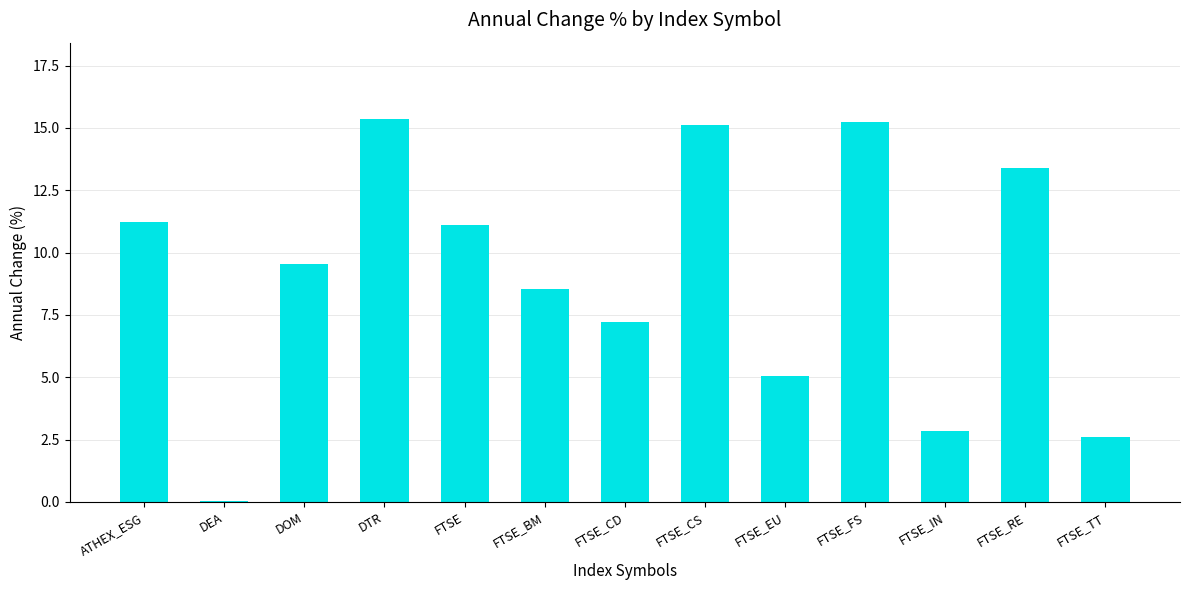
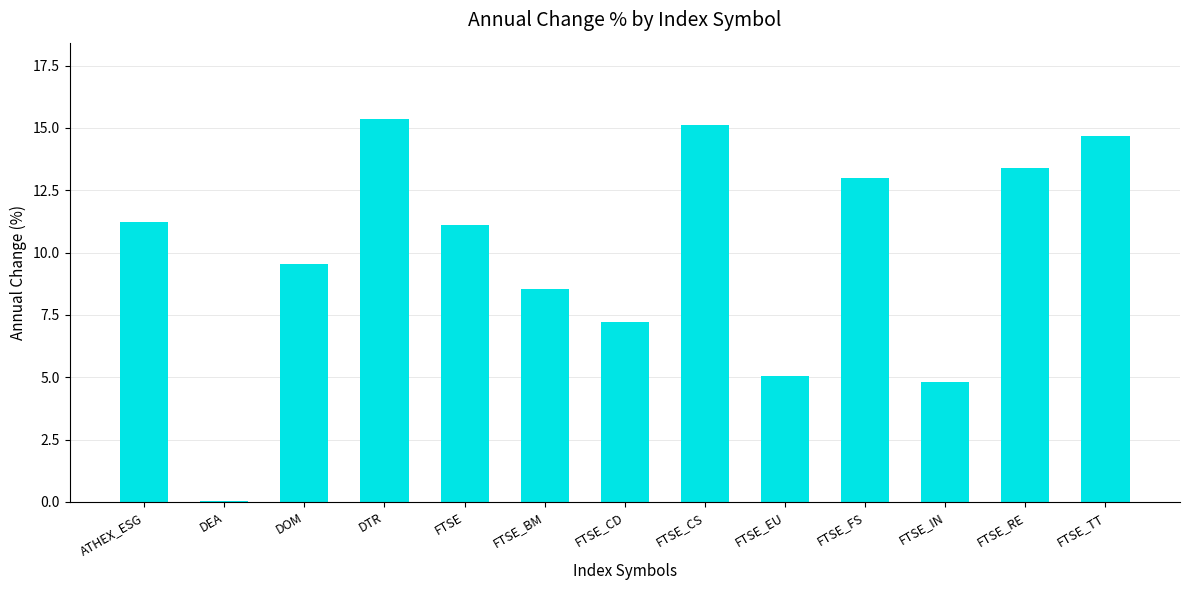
FTSE_FS: 15.2 -> 13.0
FTSE_IN: 2.9 -> 4.8
FTSE_TT: 2.6 -> 14.7
